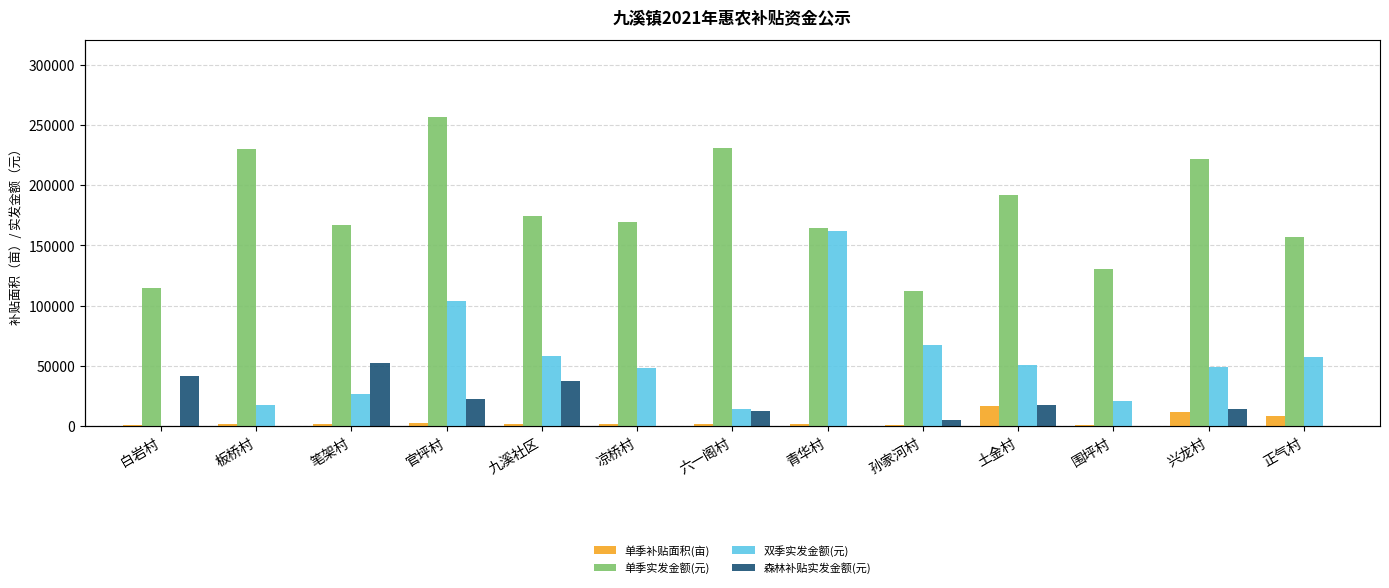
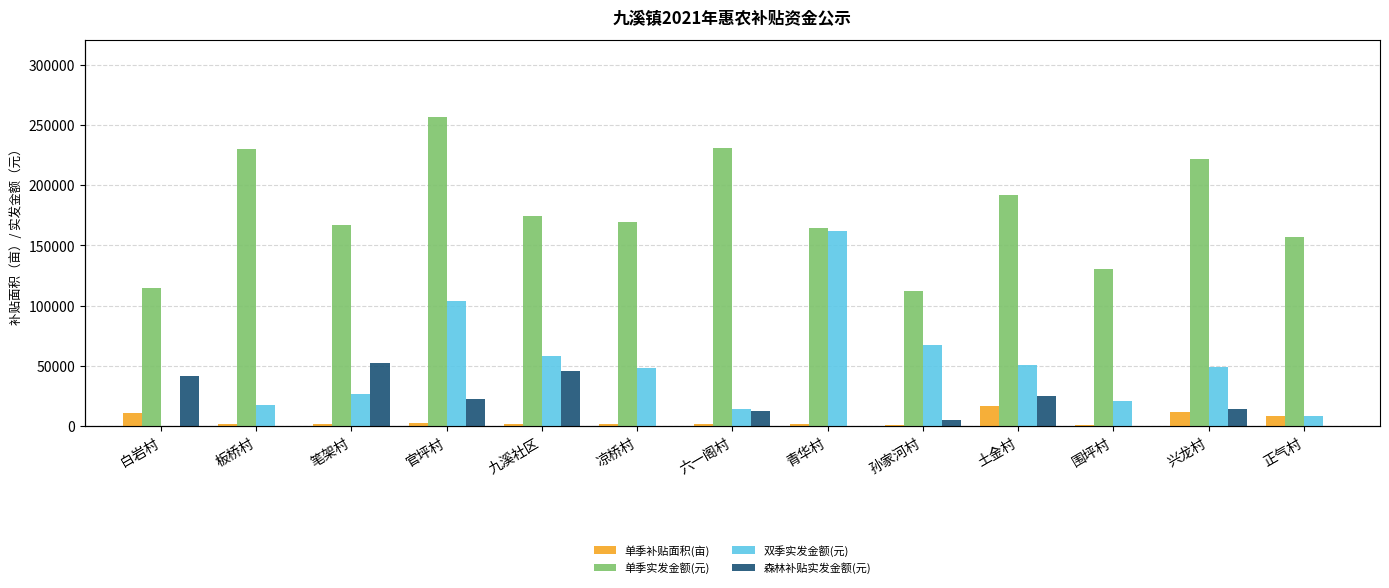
单季补贴面积(亩), 白岩村: 1000 -> 11000
森林补贴实发金额(元), 九溪社区: 37000 -> 46000
森林补贴实发金额(元), 土金村: 18000 -> 25000
双季实发金额(元), 正气村: 58000 -> 9000
